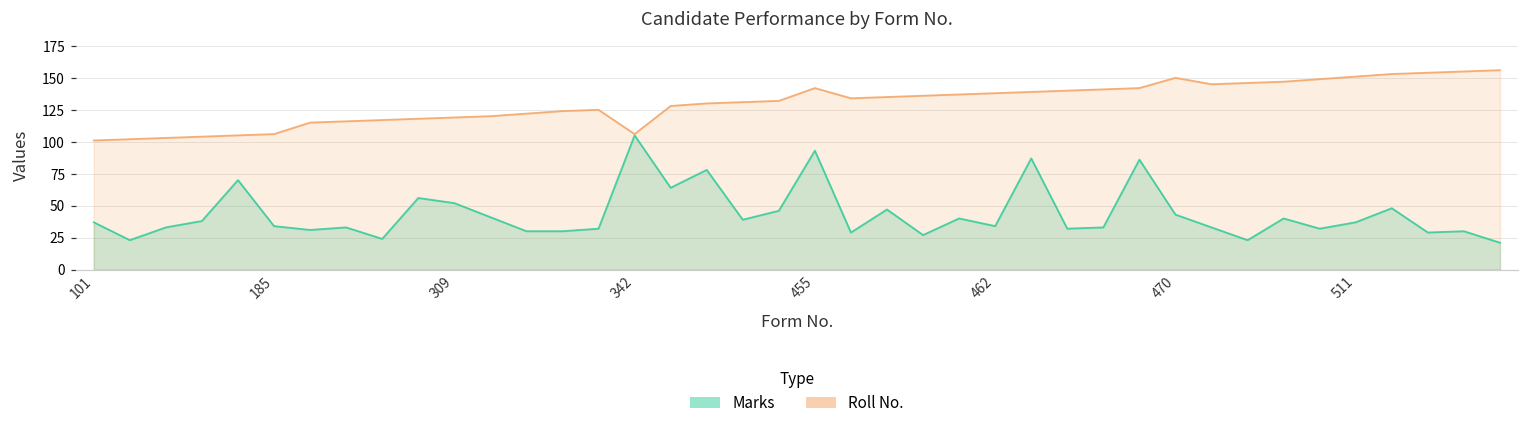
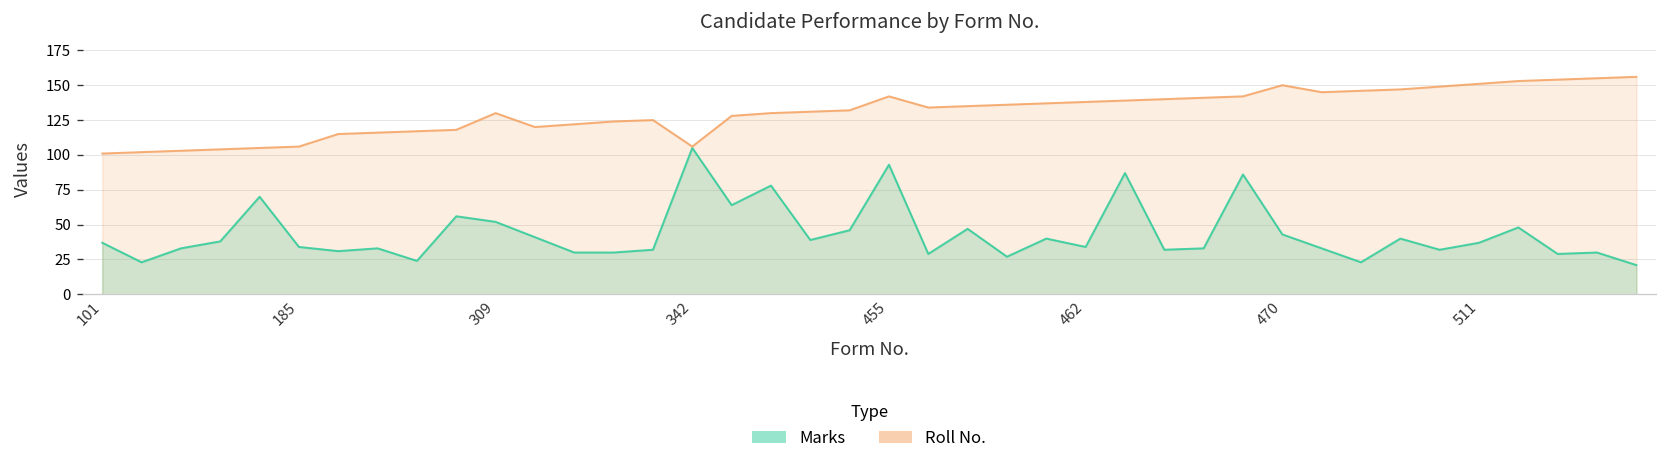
Roll No., 309: 119 -> 130
